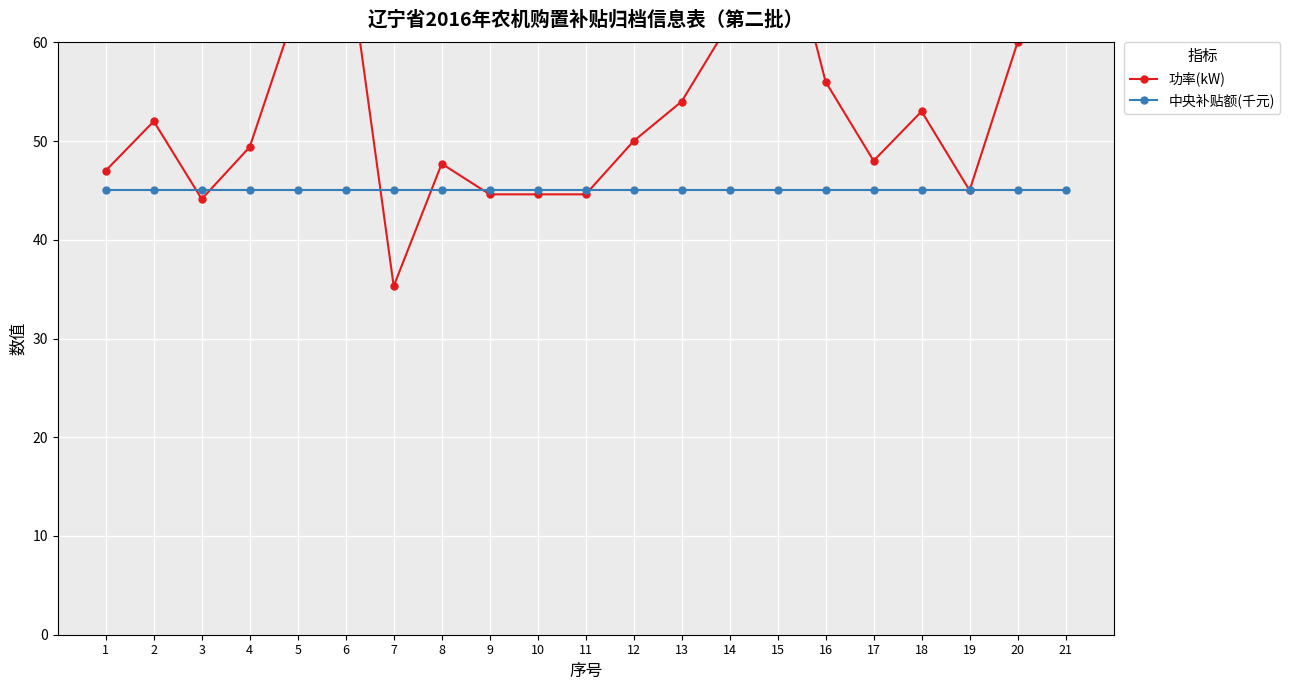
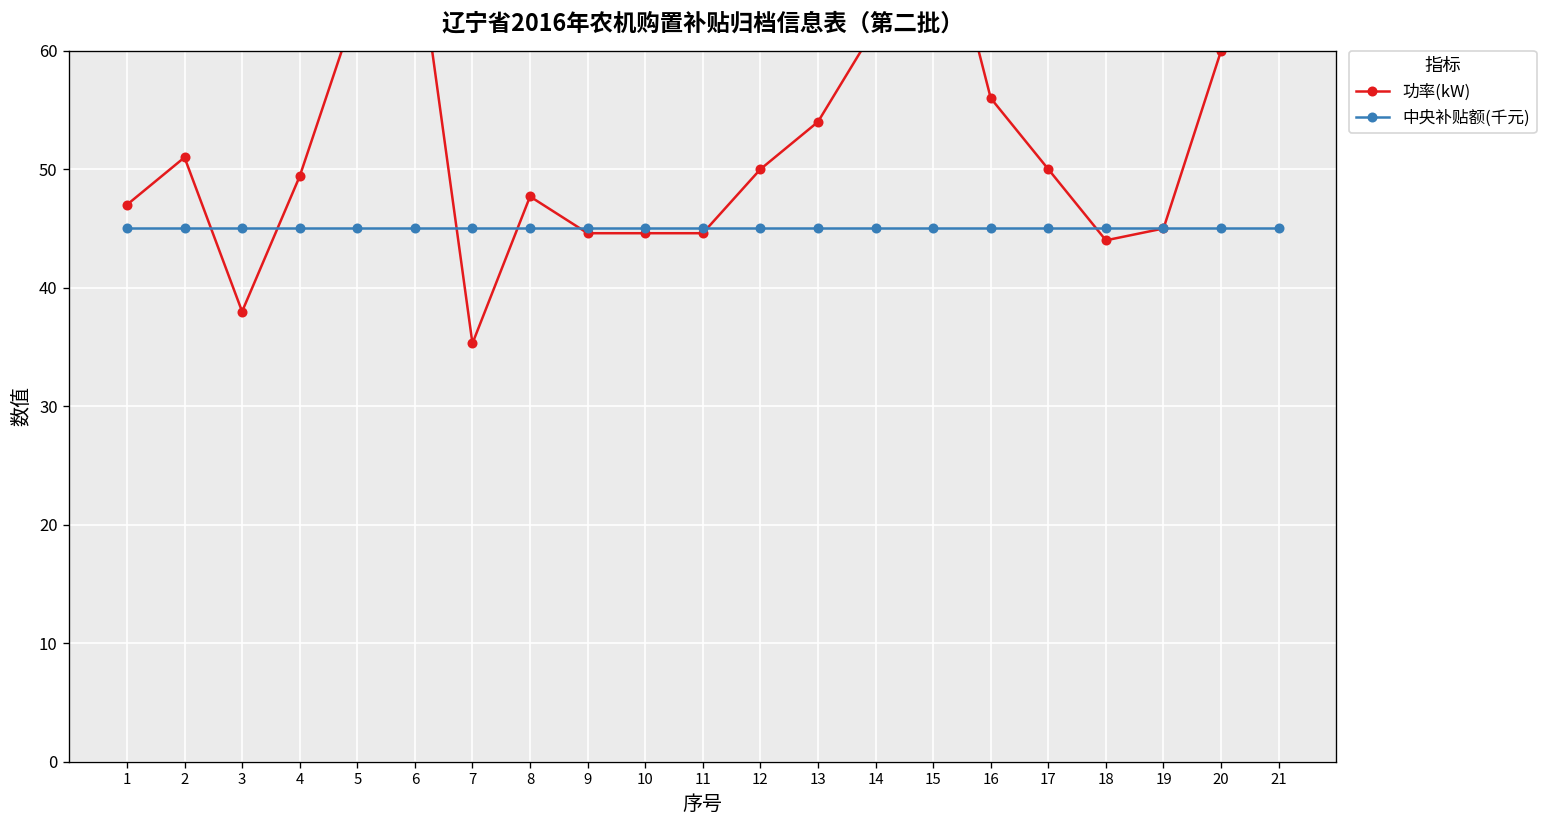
功率(kW), 2: 52 -> 51
功率(kW), 3: 44 -> 38
功率(kW), 17: 48 -> 50
功率(kW), 18: 53 -> 44
